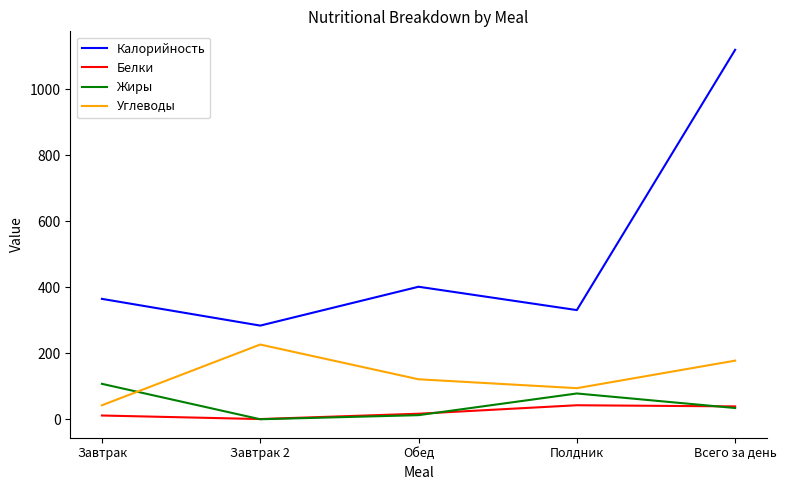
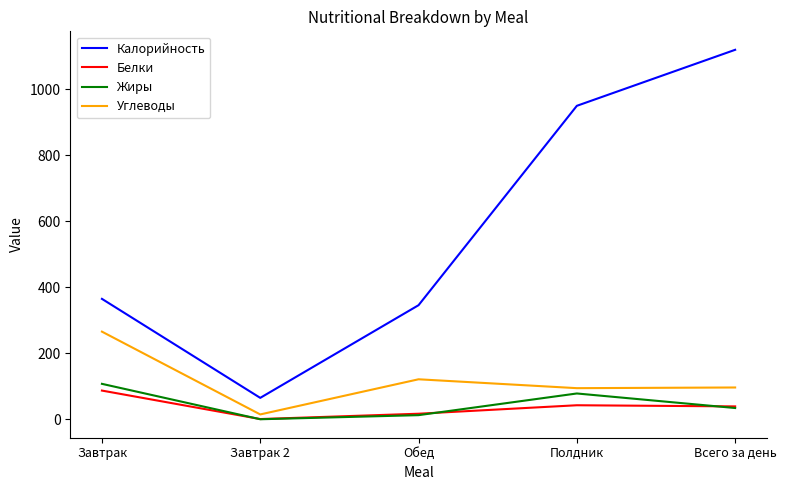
Белки, Завтрак: 10 -> 90
Углеводы, Завтрак: 40 -> 270
Калорийность, Завтрак 2: 280 -> 70
Углеводы, Завтрак 2: 230 -> 10
Калорийность, Обед: 400 -> 350
Калорийность, Полдник: 330 -> 950
Углеводы, Всего за день: 180 -> 100
